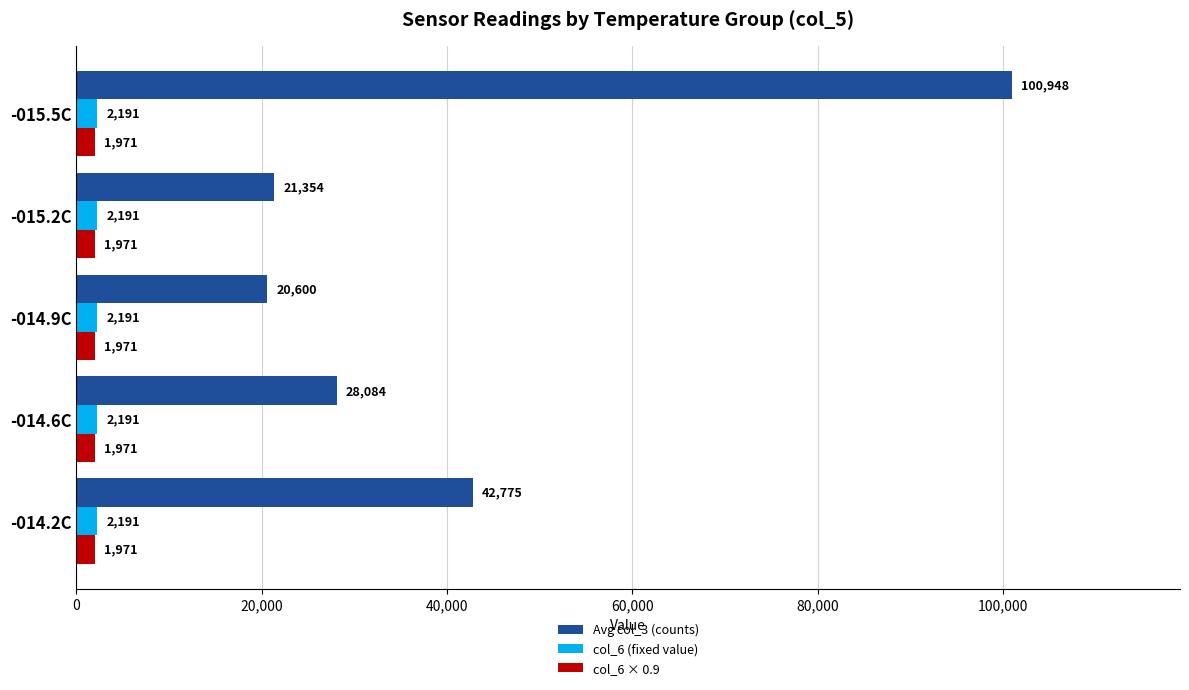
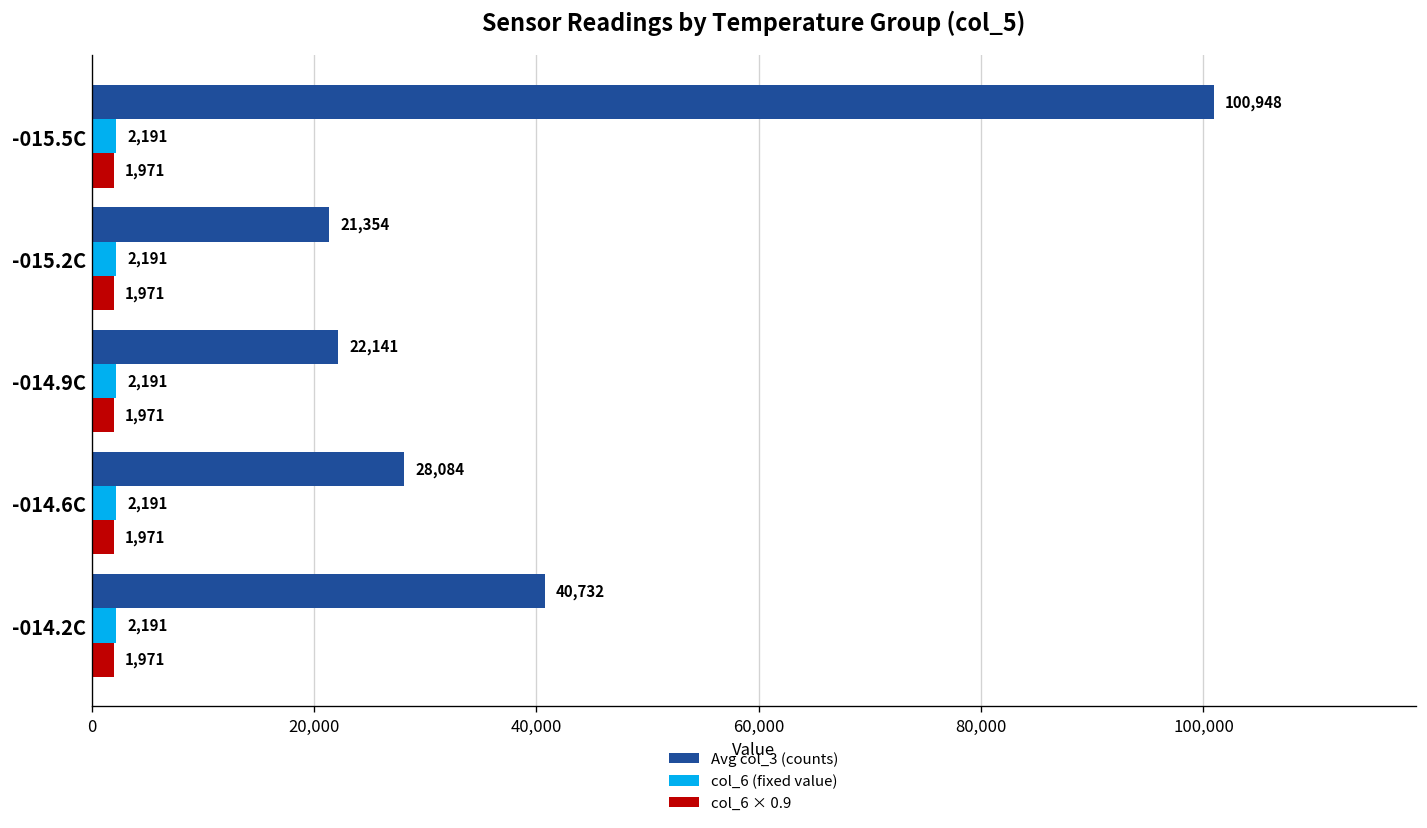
Avg col_3 (counts), -014.9C: 20,600 -> 22,141
Avg col_3 (counts), -014.2C: 42,775 -> 40,732
